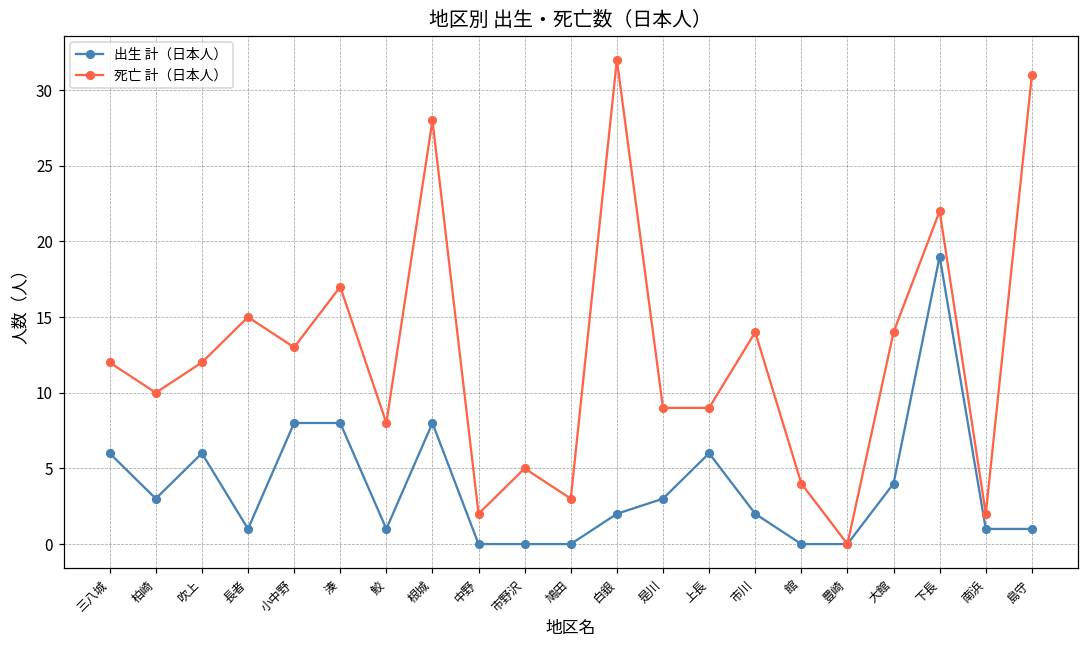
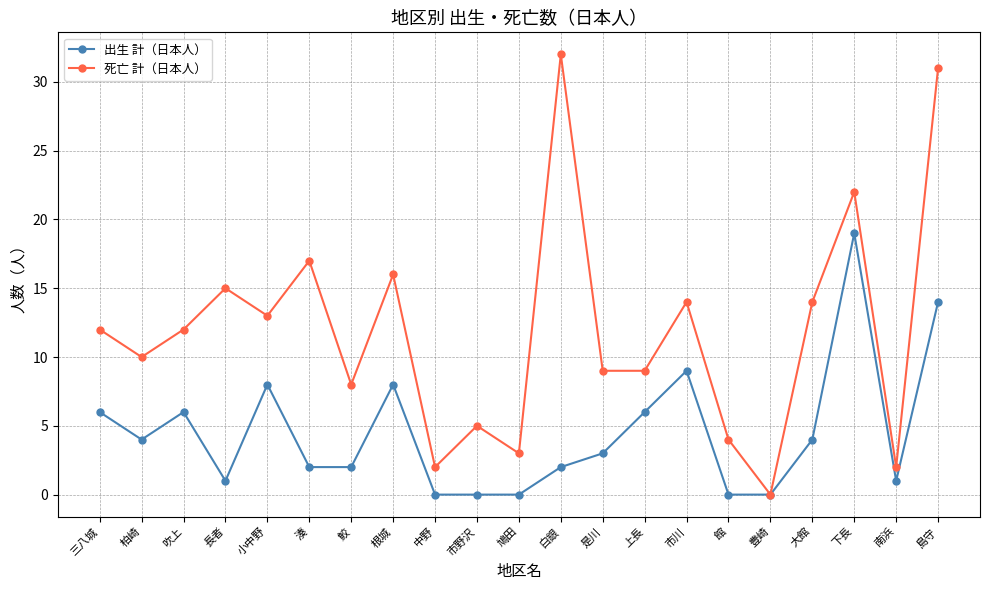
出生 計（日本人）, 柏崎: 3 -> 4
出生 計（日本人）, 湊: 8 -> 2
出生 計（日本人）, 鮫: 1 -> 2
死亡 計（日本人）, 根城: 28 -> 16
出生 計（日本人）, 市川: 2 -> 9
出生 計（日本人）, 島守: 1 -> 14
